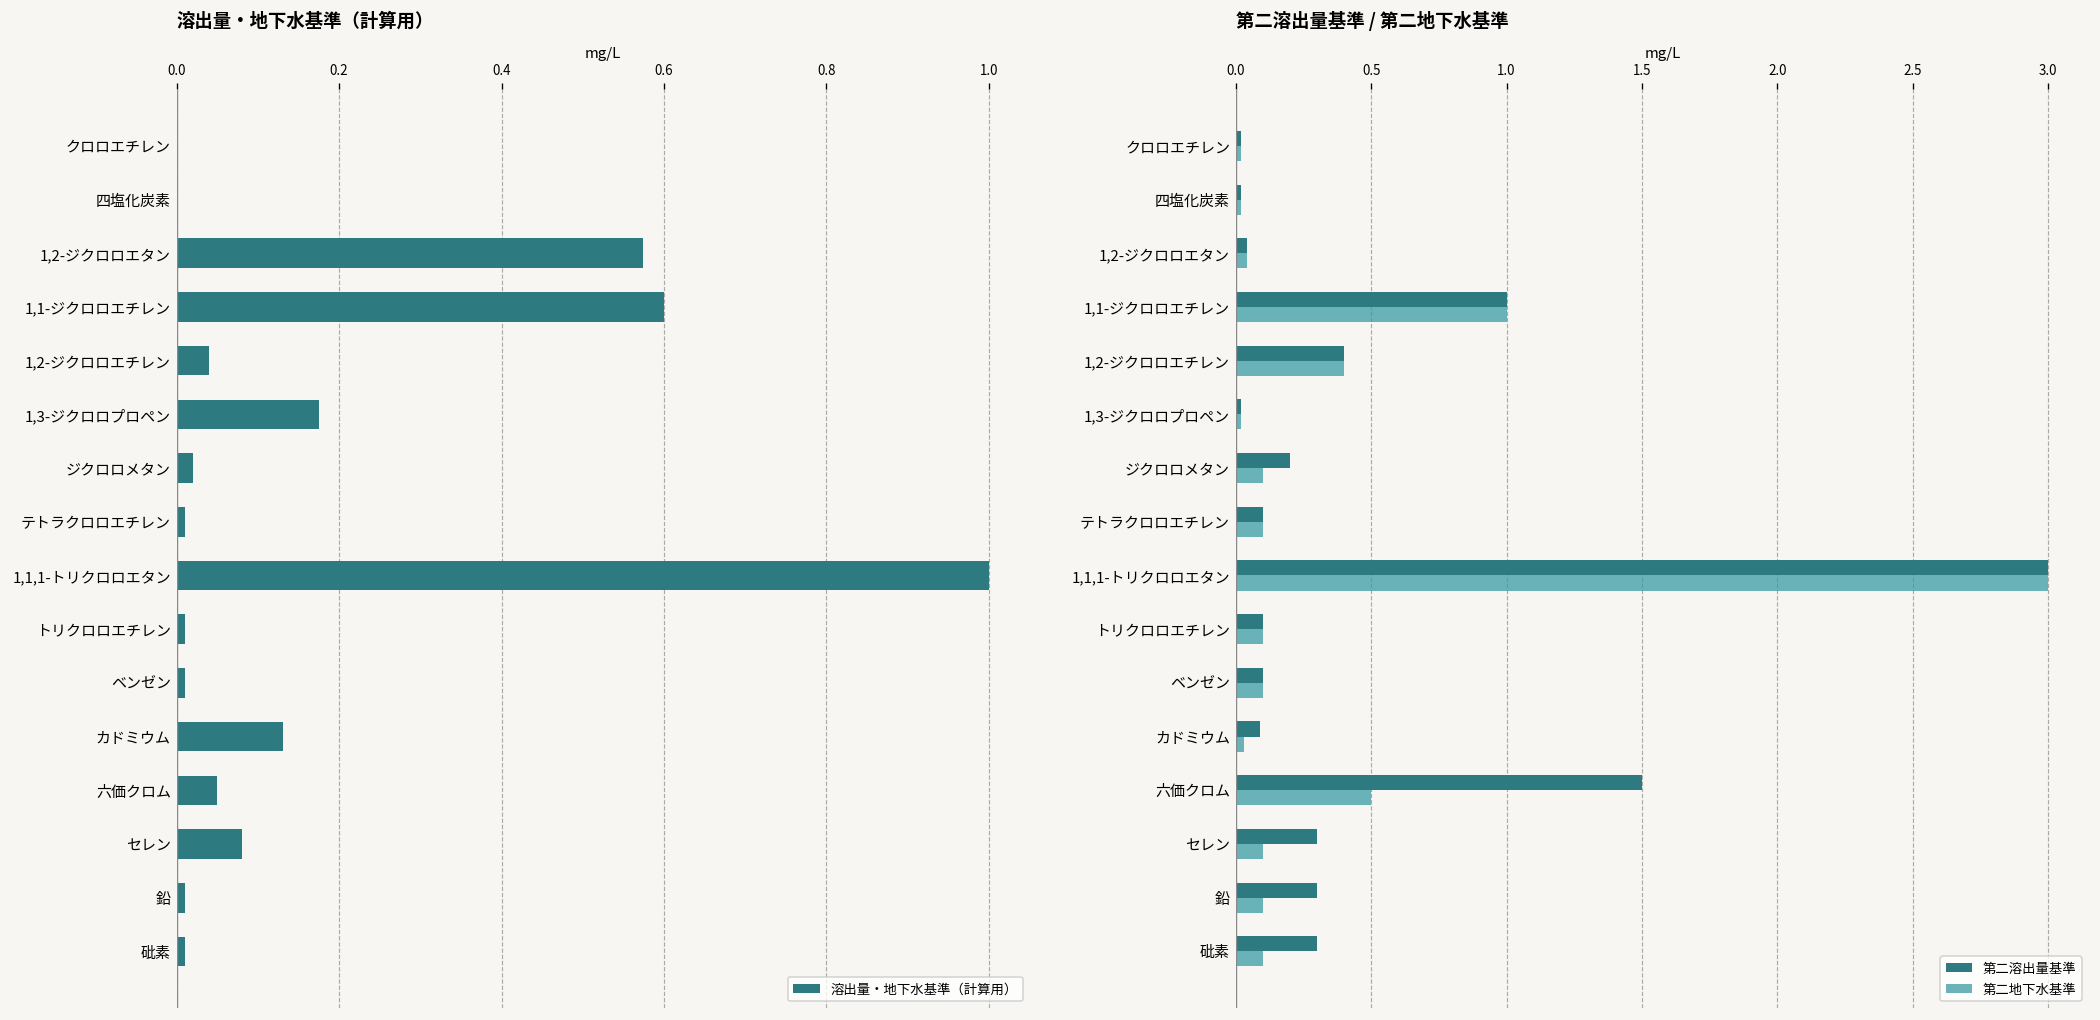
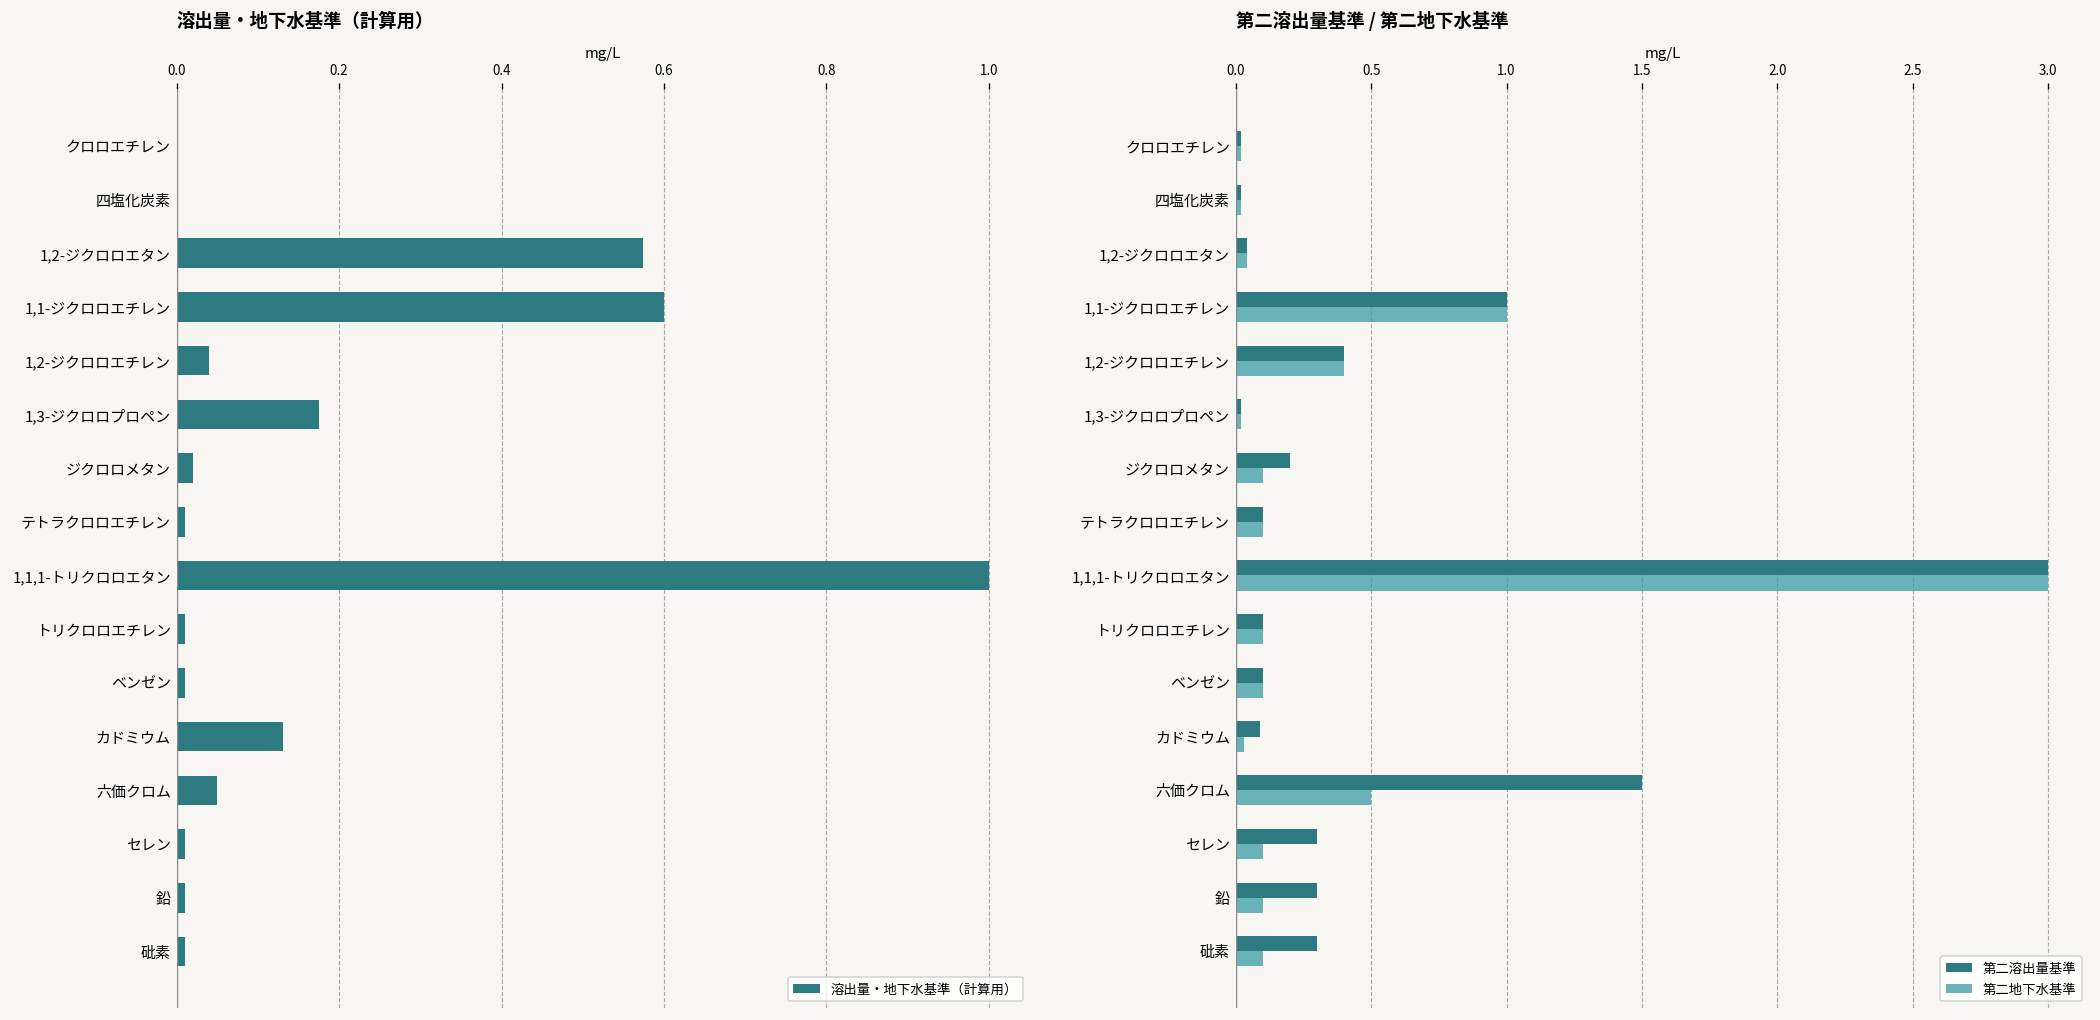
溶出量・地下水基準（計算用）, セレン: 0.08 -> 0.01
